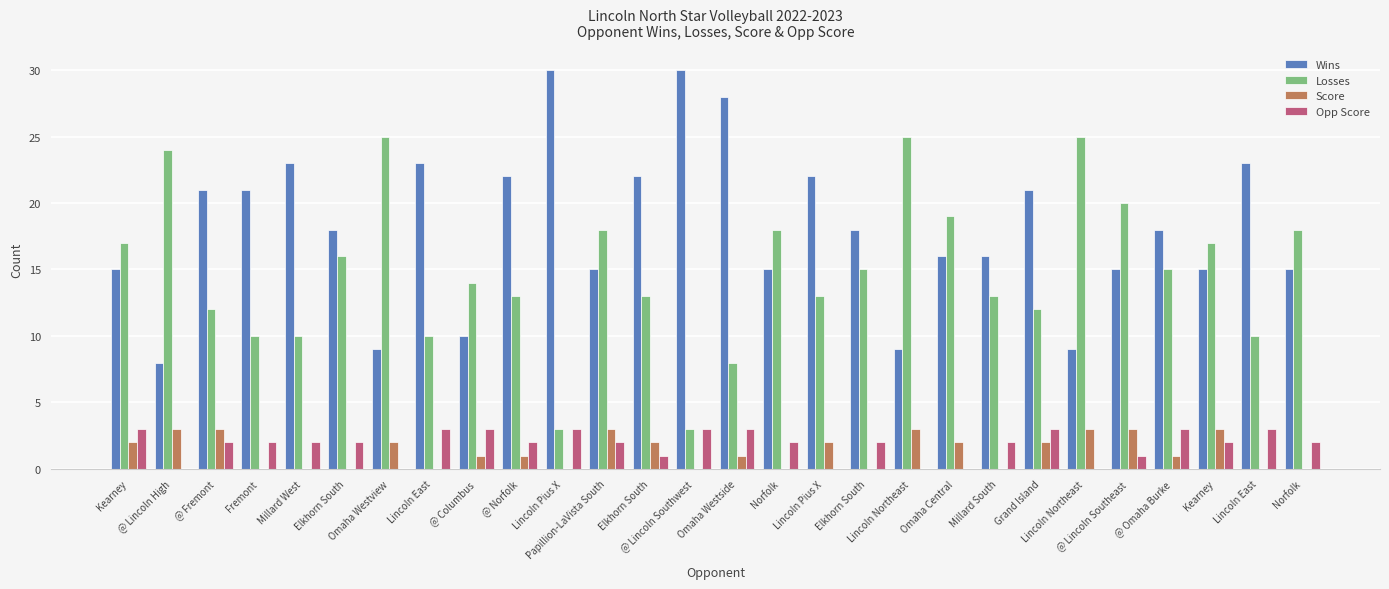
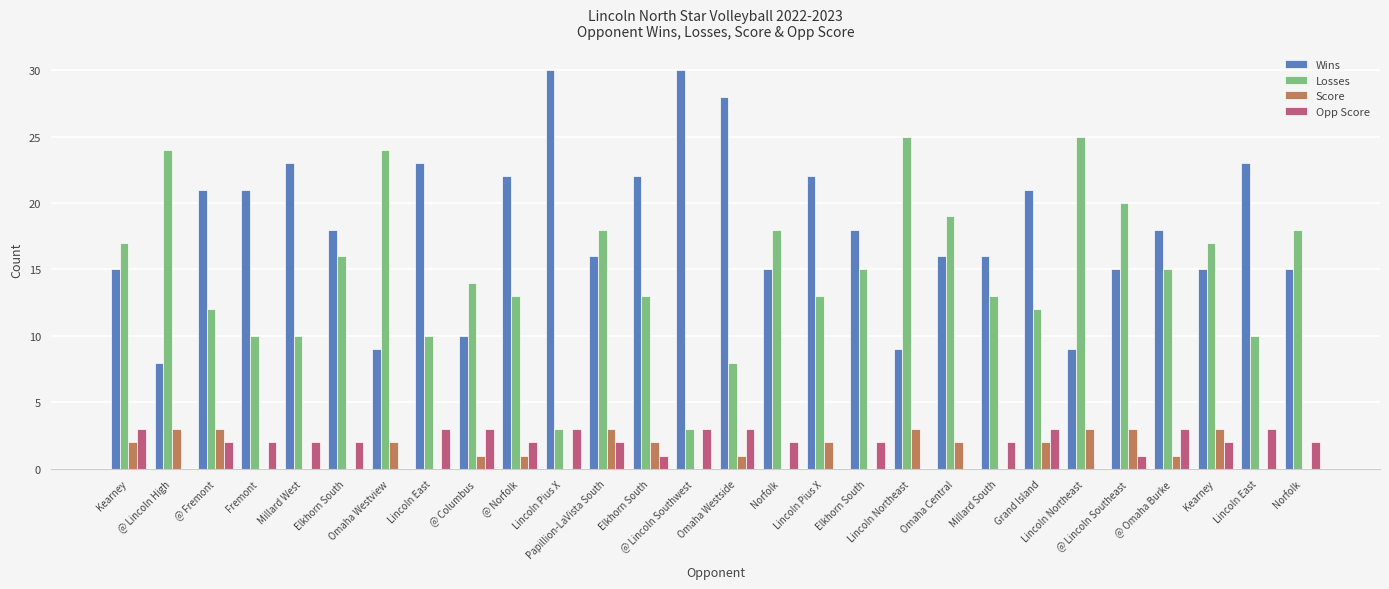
Losses, Omaha Westview: 25 -> 24
Wins, Papillion-LaVista South: 15 -> 16
